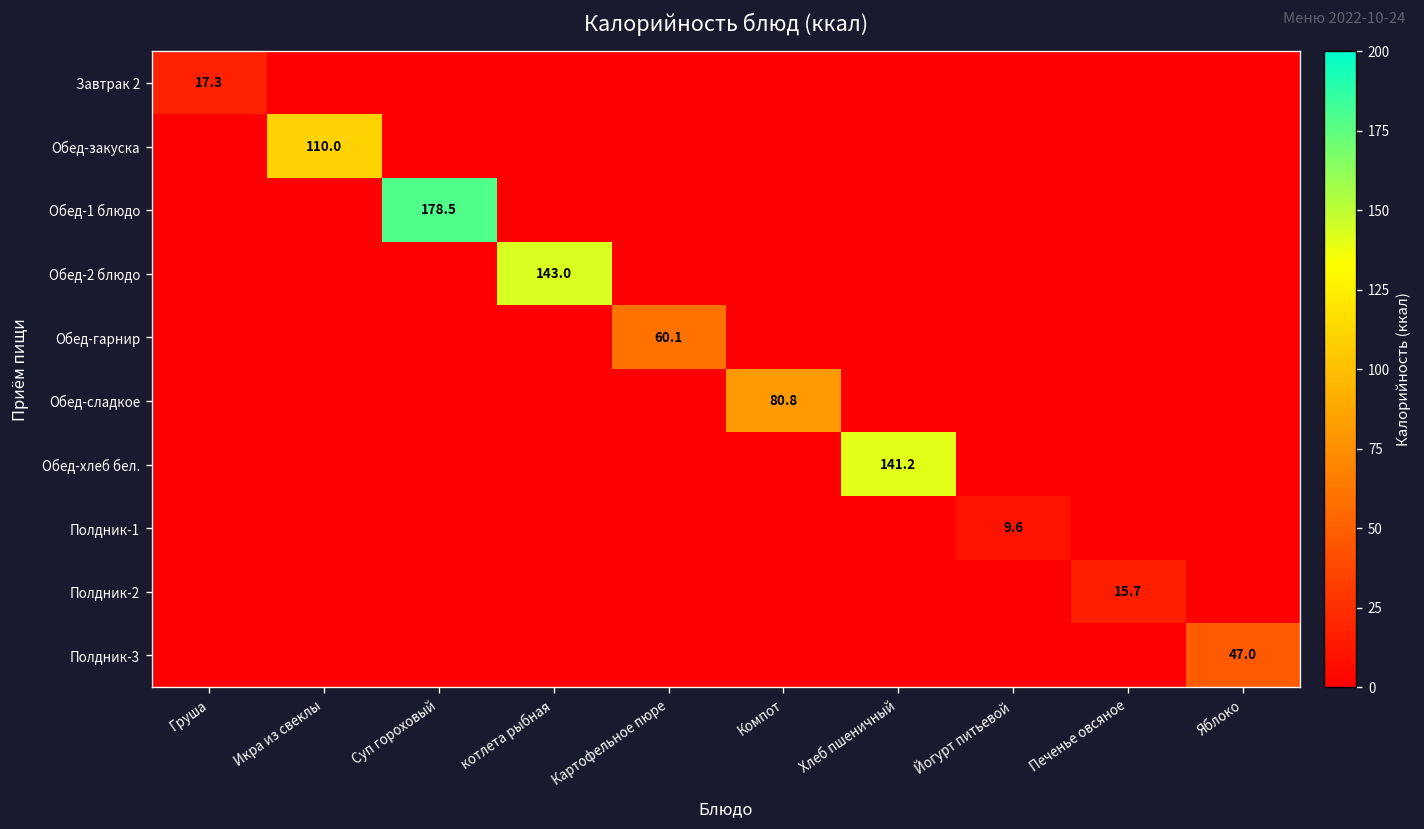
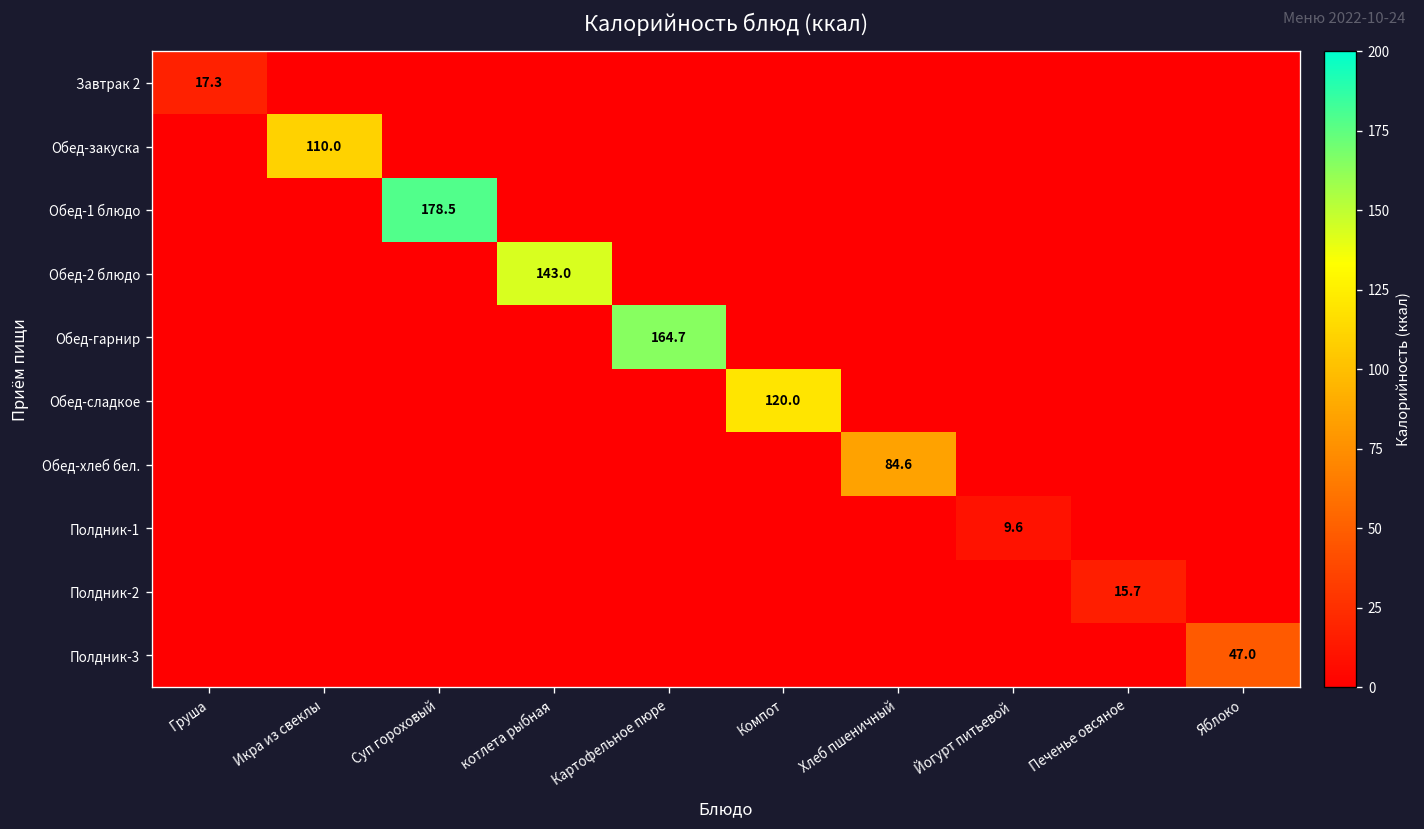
Обед-гарнир, Картофельное пюре: 60.1 -> 164.7
Обед-сладкое, Компот: 80.8 -> 120.0
Обед-хлеб бел., Хлеб пшеничный: 141.2 -> 84.6
